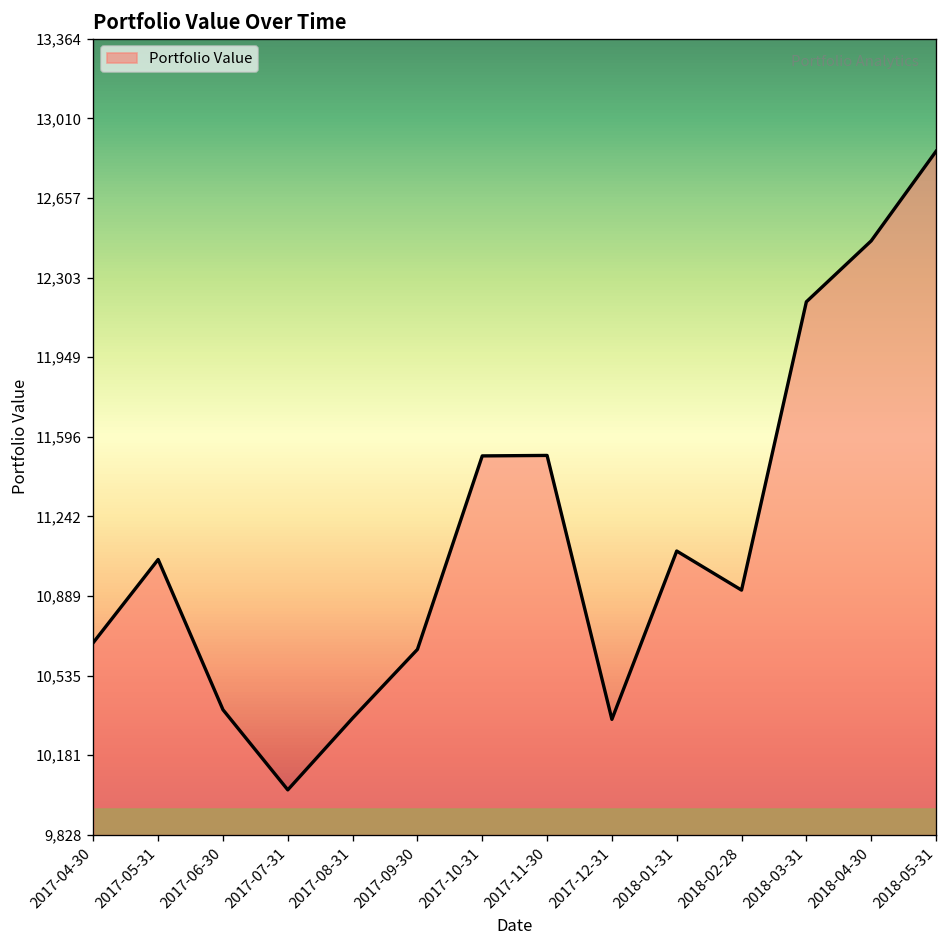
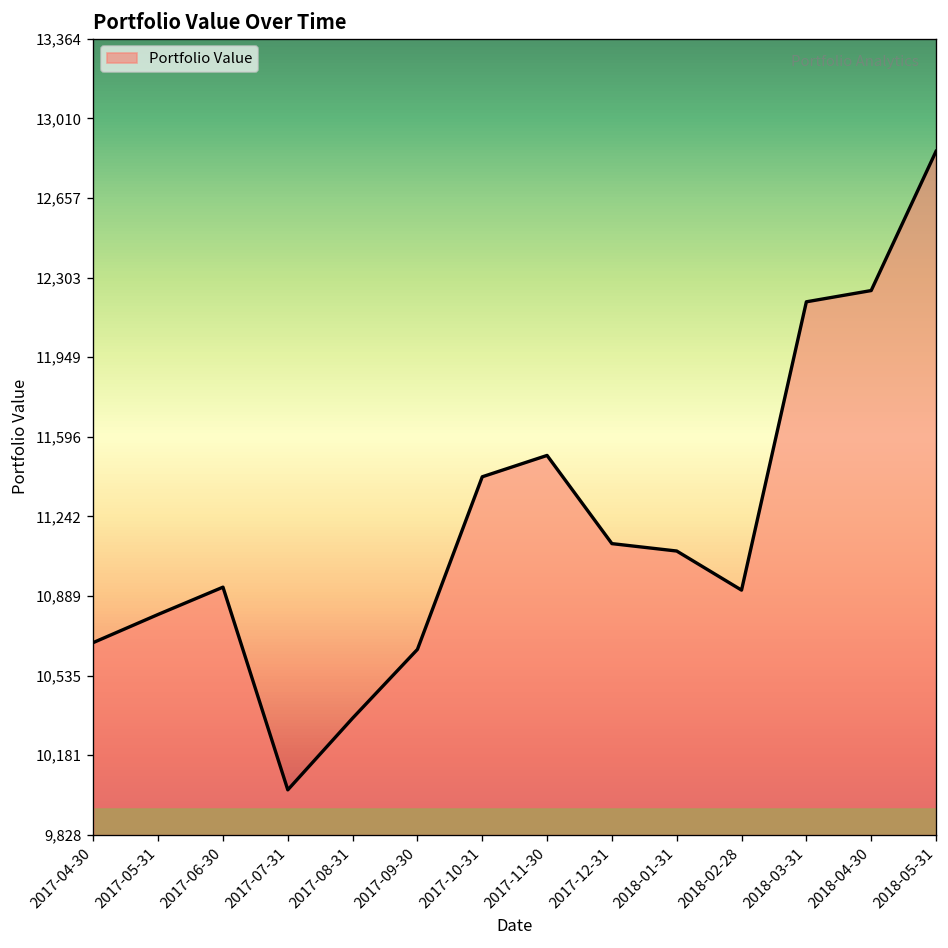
2017-05-31: 11,050 -> 10,810
2017-06-30: 10,380 -> 10,930
2017-10-31: 11,510 -> 11,420
2017-12-31: 10,340 -> 11,120
2018-04-30: 12,470 -> 12,250
